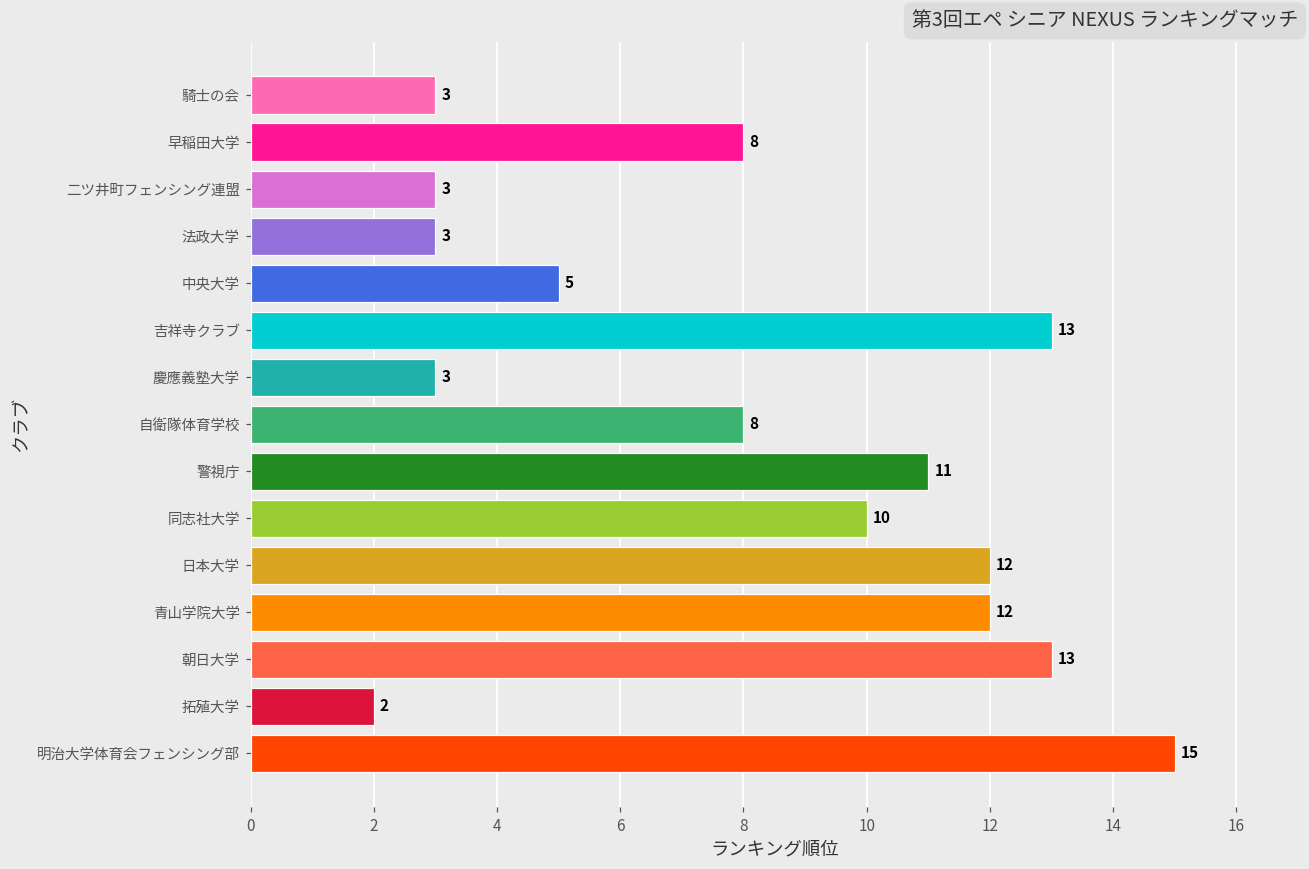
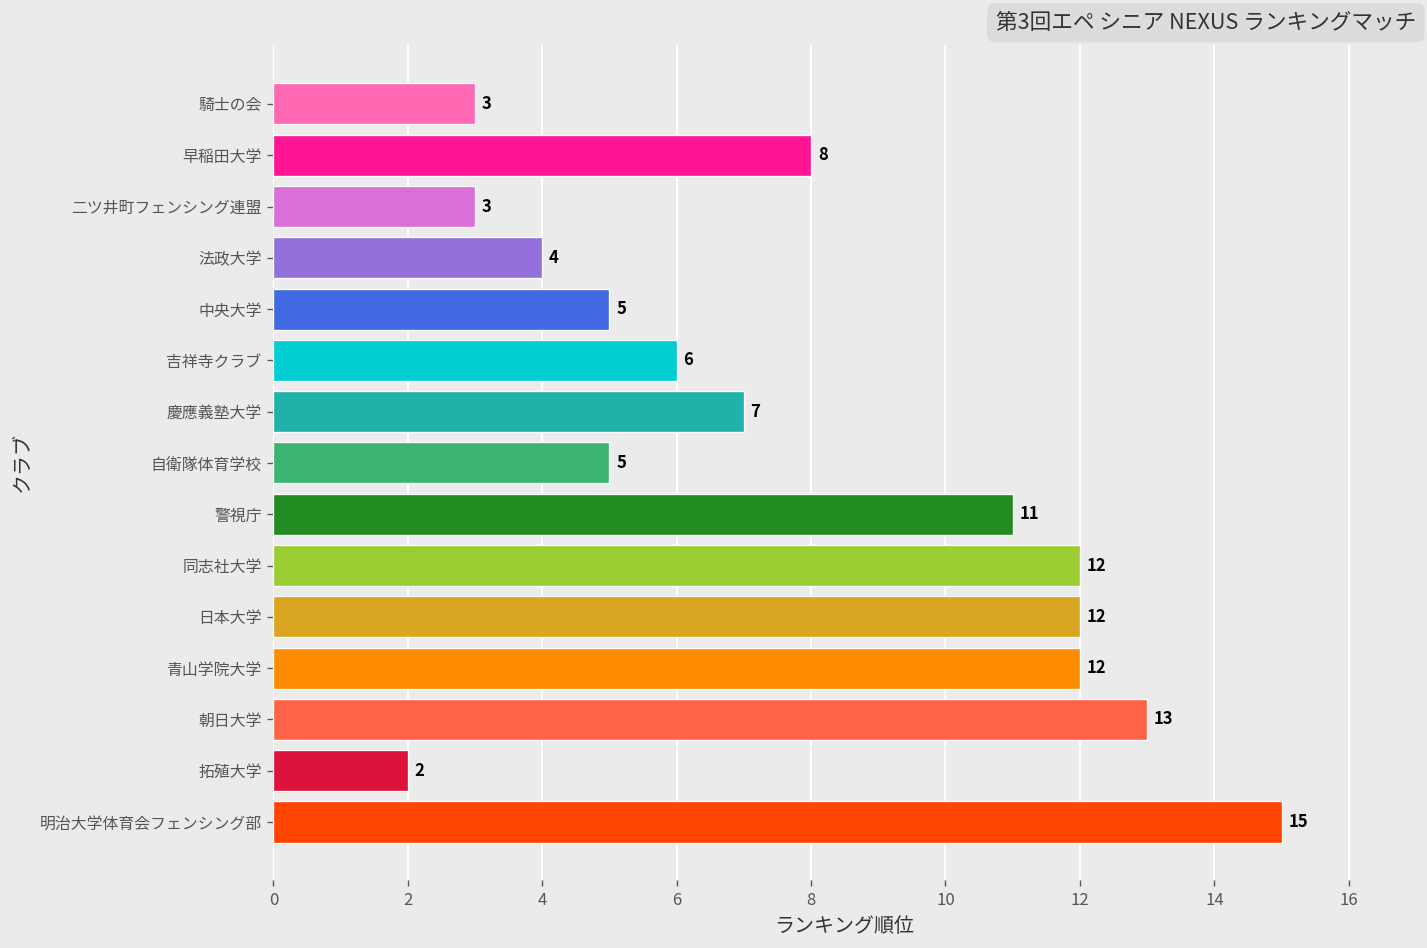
法政大学: 3 -> 4
吉祥寺クラブ: 13 -> 6
慶應義塾大学: 3 -> 7
自衛隊体育学校: 8 -> 5
同志社大学: 10 -> 12
